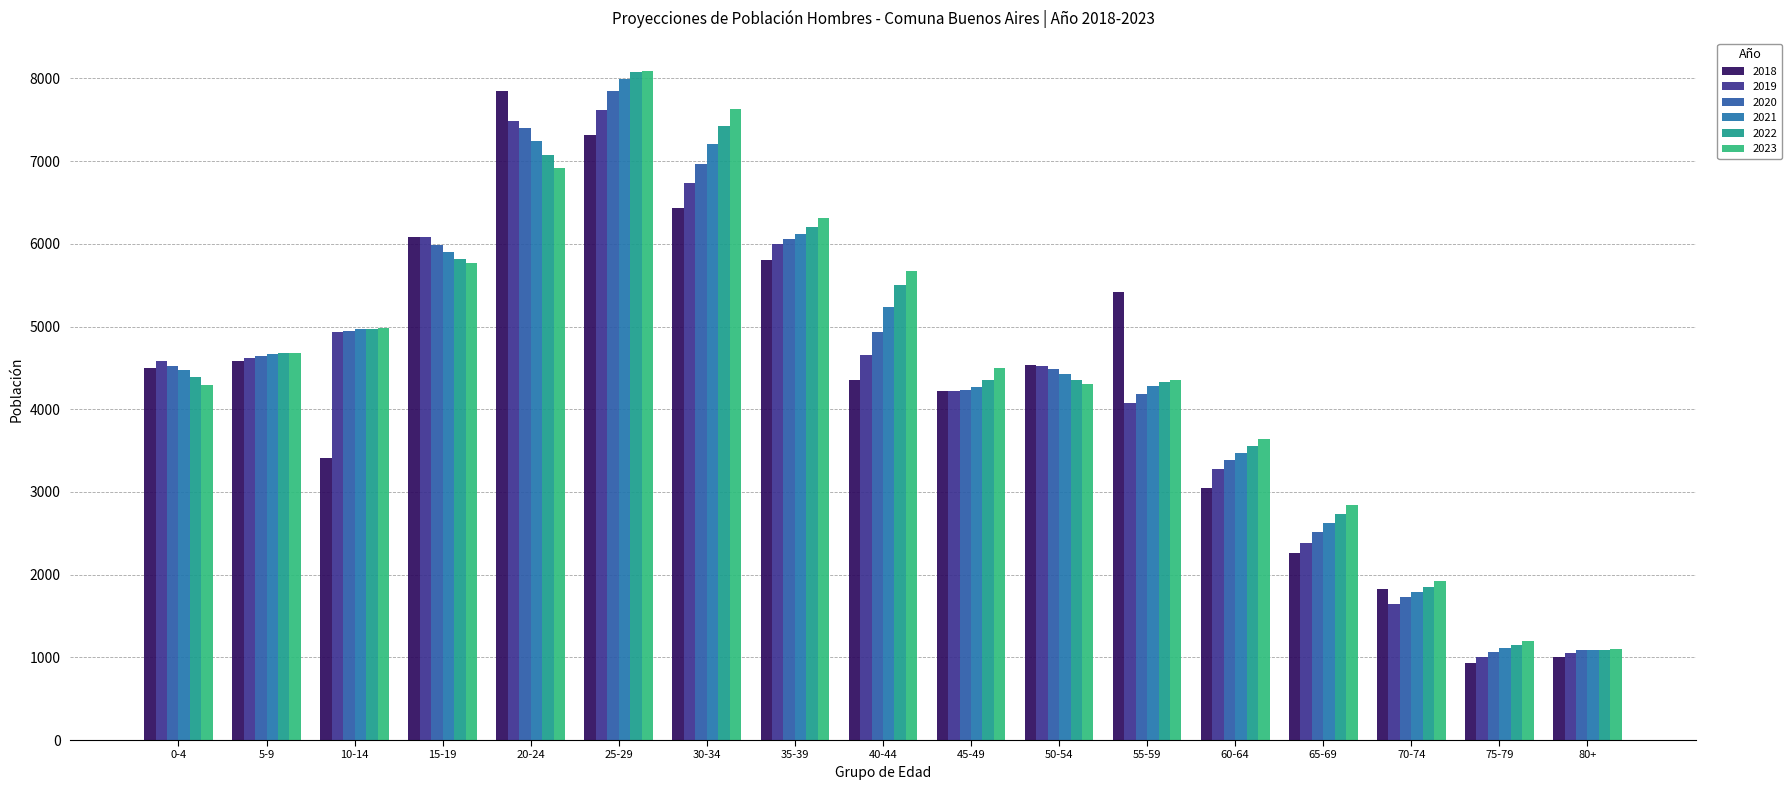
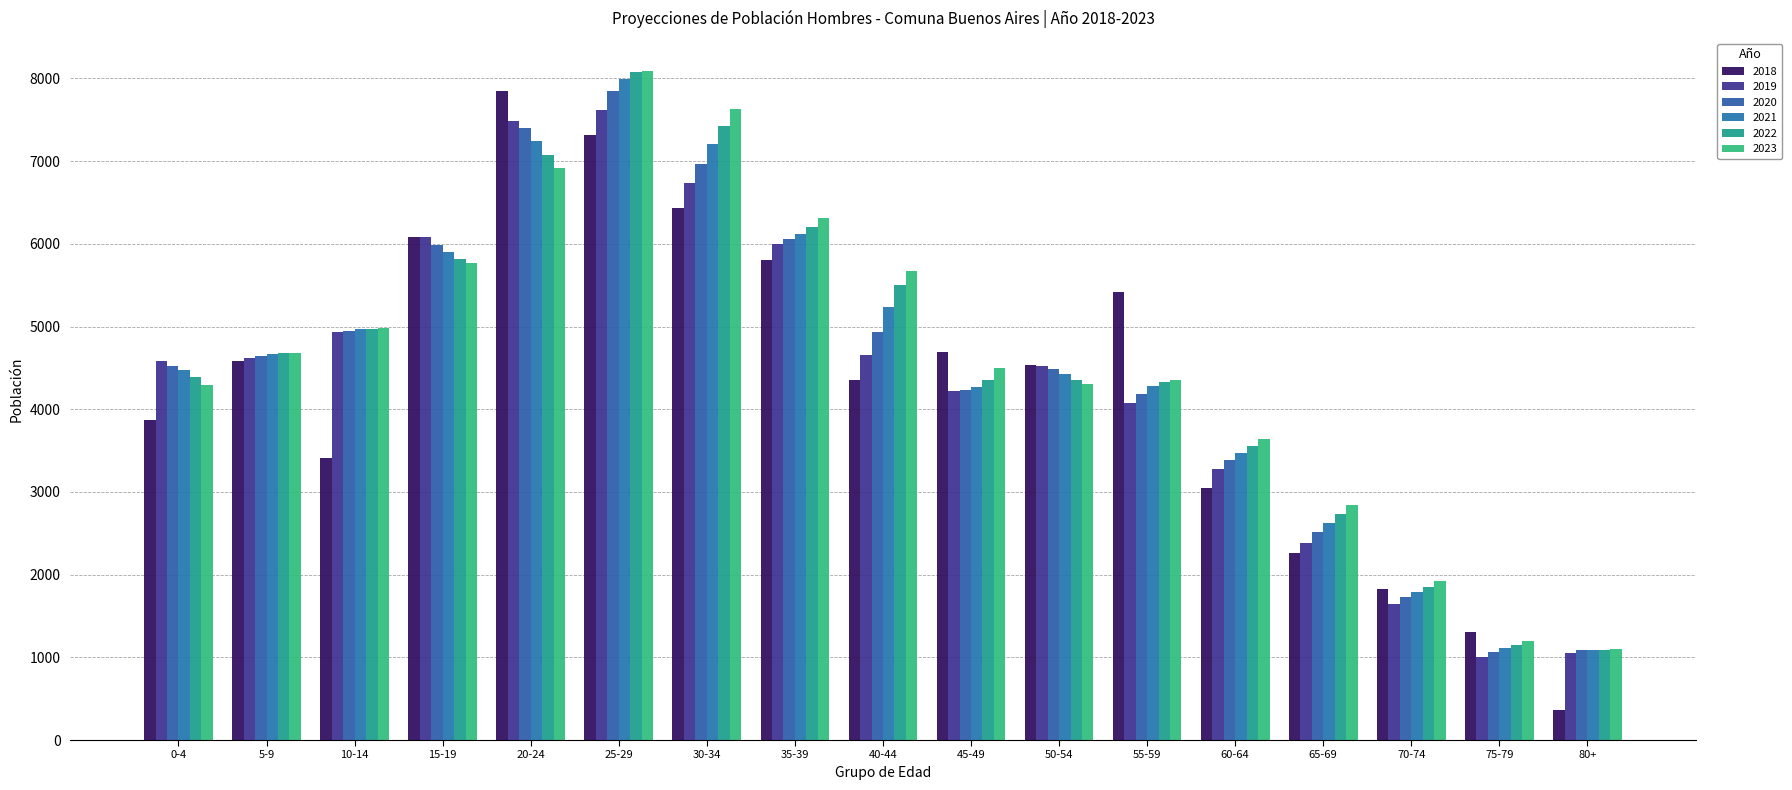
2018, 0-4: 4500 -> 3900
2018, 45-49: 4200 -> 4700
2018, 75-79: 900 -> 1300
2018, 80+: 1000 -> 400
